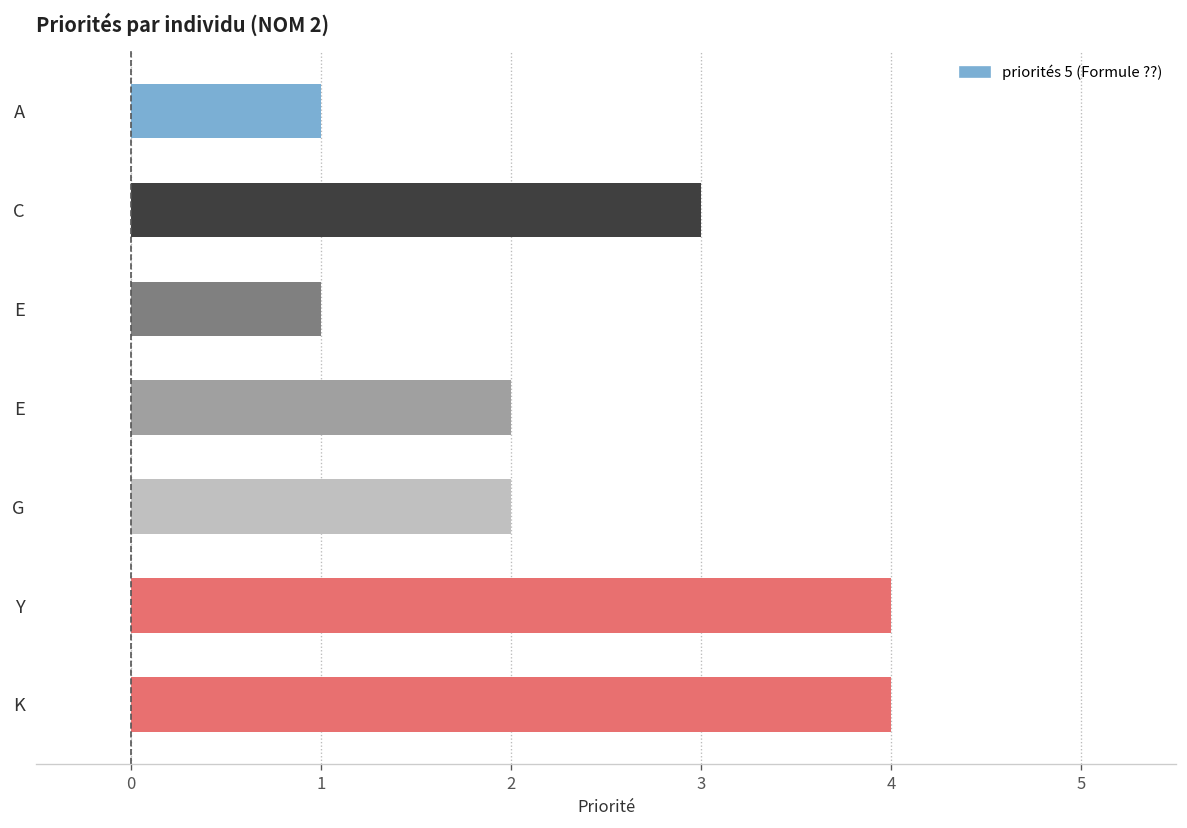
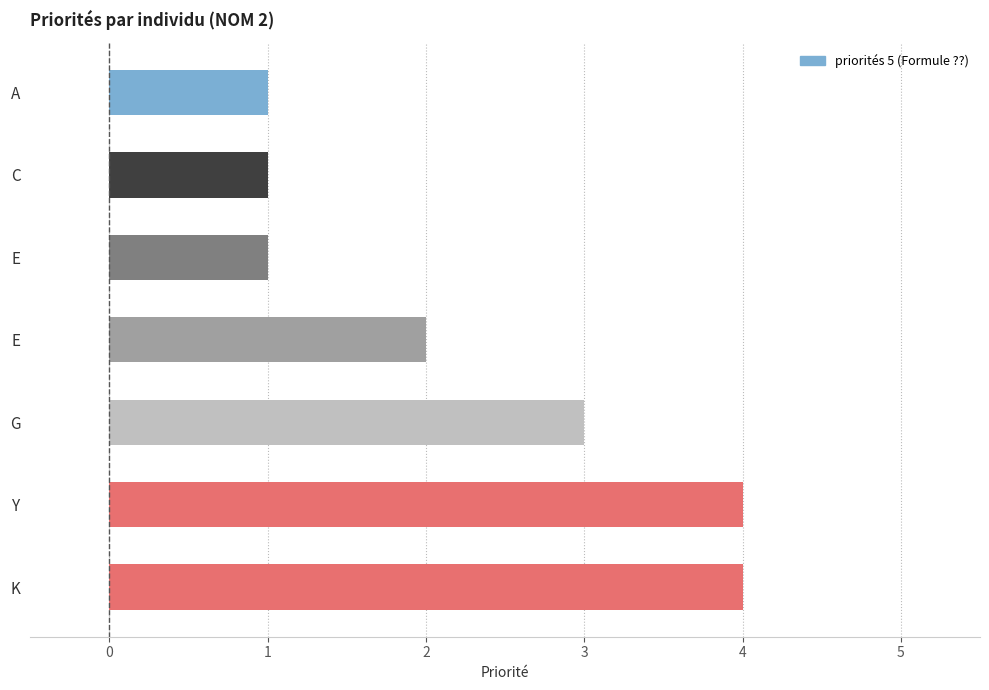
C: 3 -> 1
G: 2 -> 3
